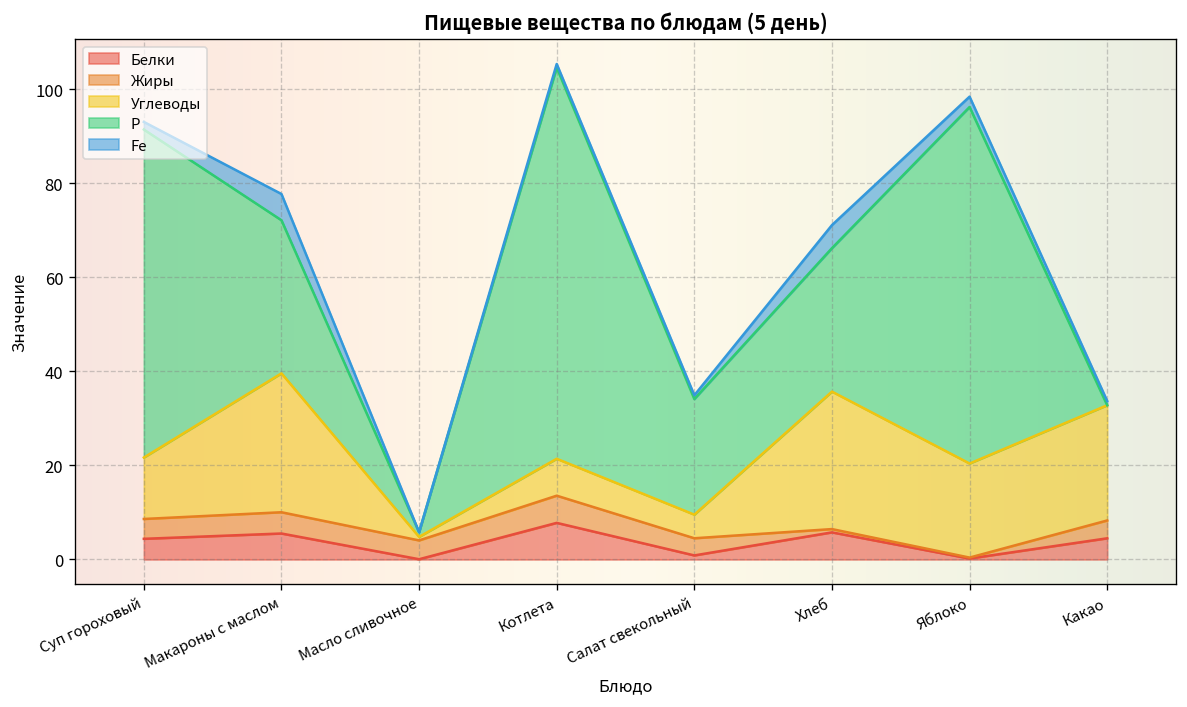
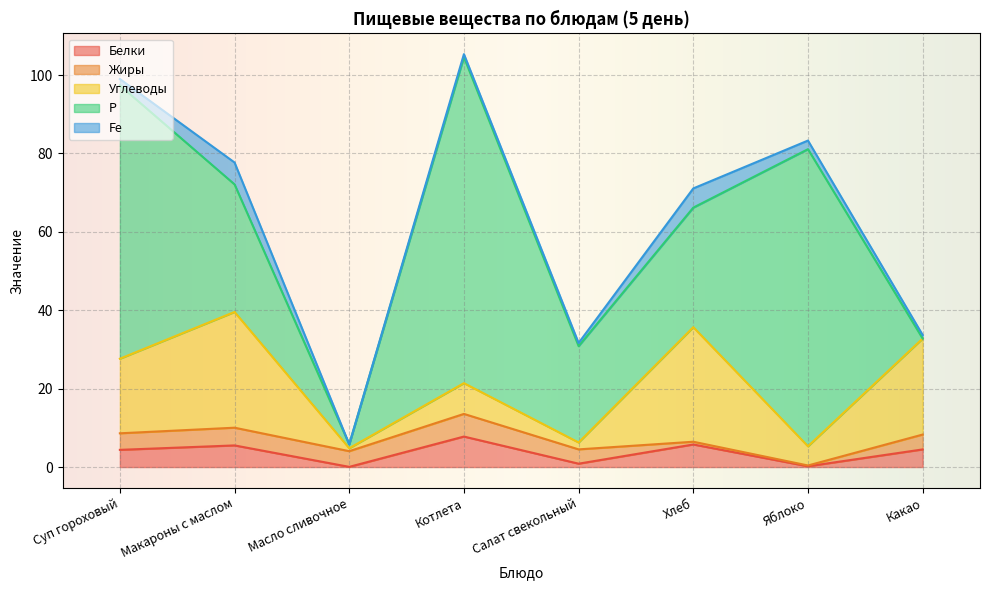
Углеводы, Суп гороховый: 13 -> 19
Углеводы, Салат свекольный: 5 -> 2
Углеводы, Яблоко: 20 -> 5
